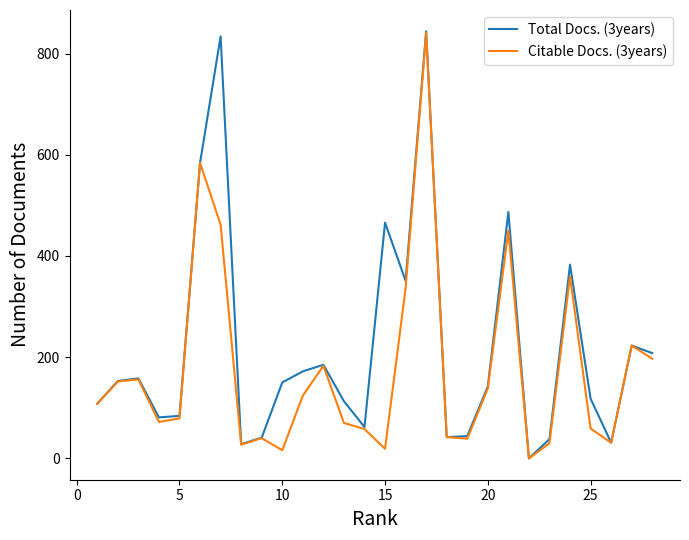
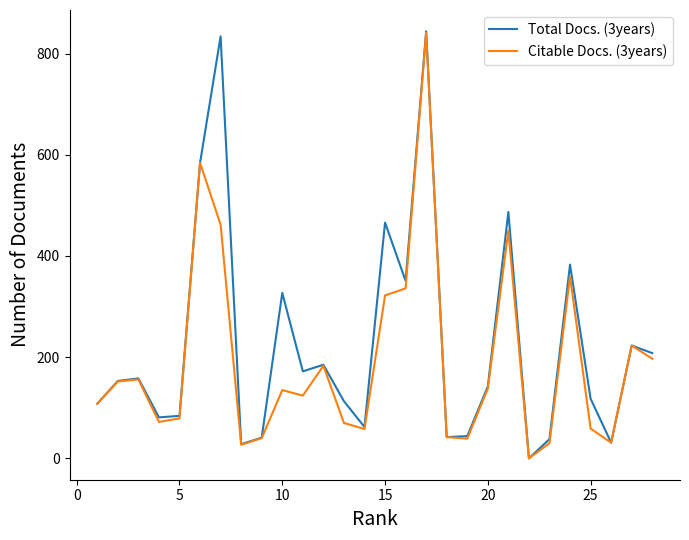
Total Docs. (3years), 10: 150 -> 330
Citable Docs. (3years), 10: 20 -> 140
Citable Docs. (3years), 15: 20 -> 320
